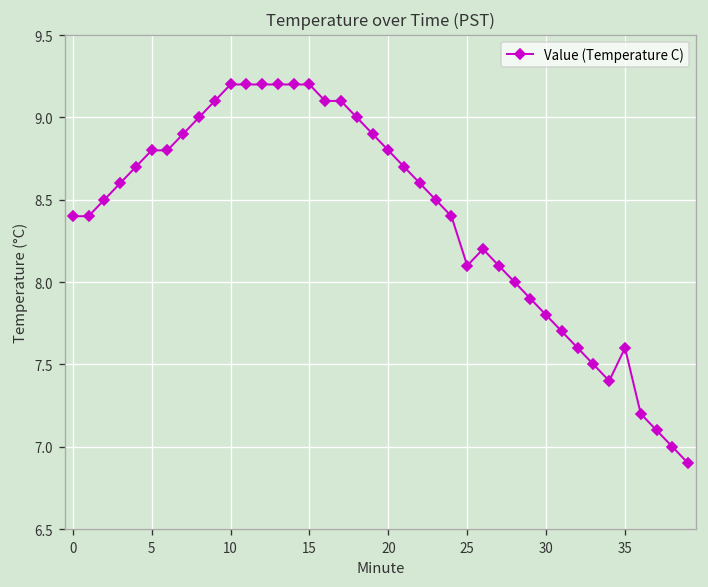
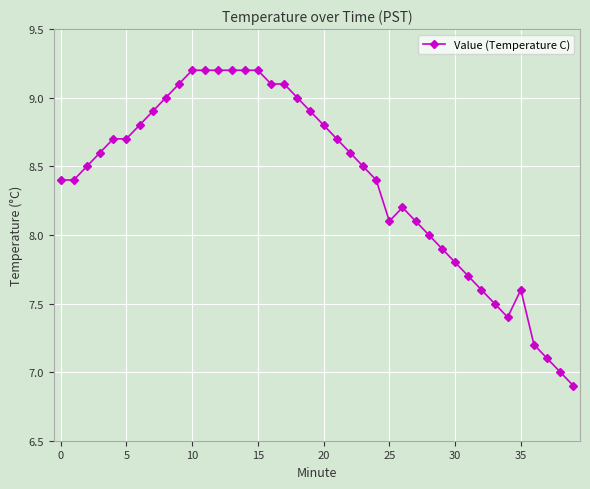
5: 8.8 -> 8.7
